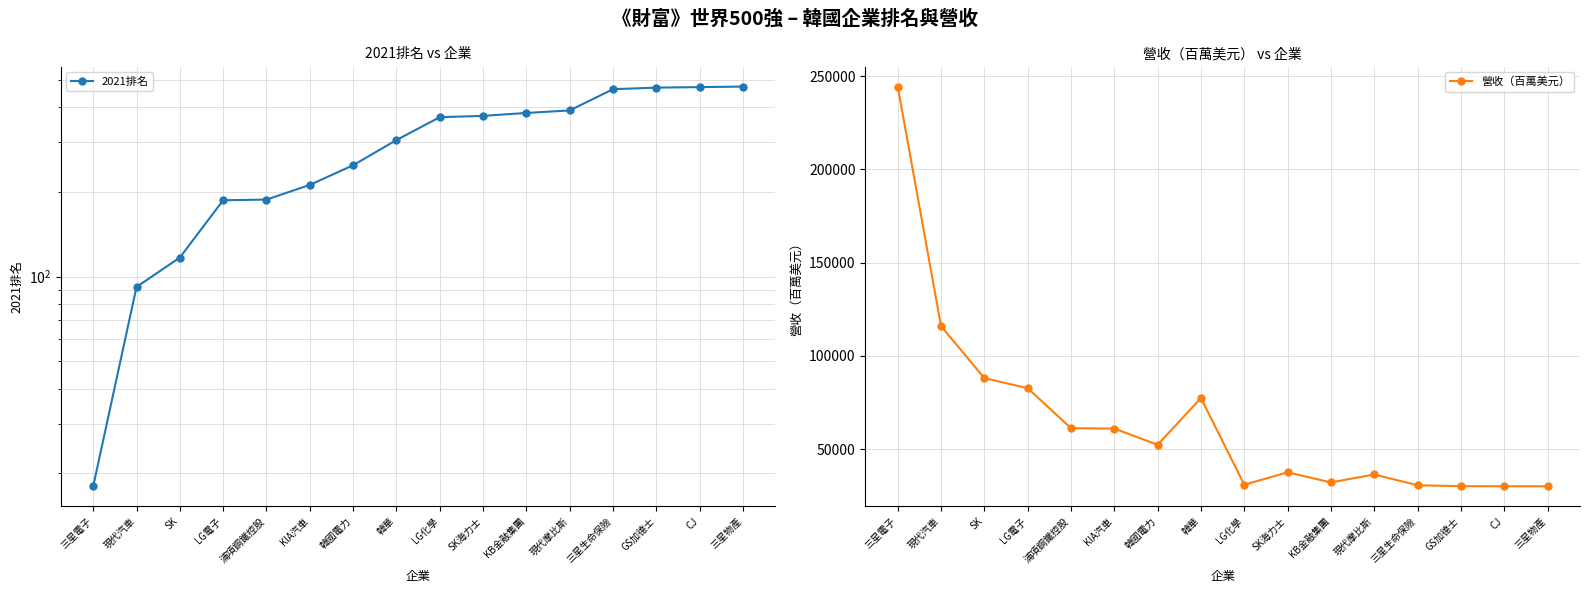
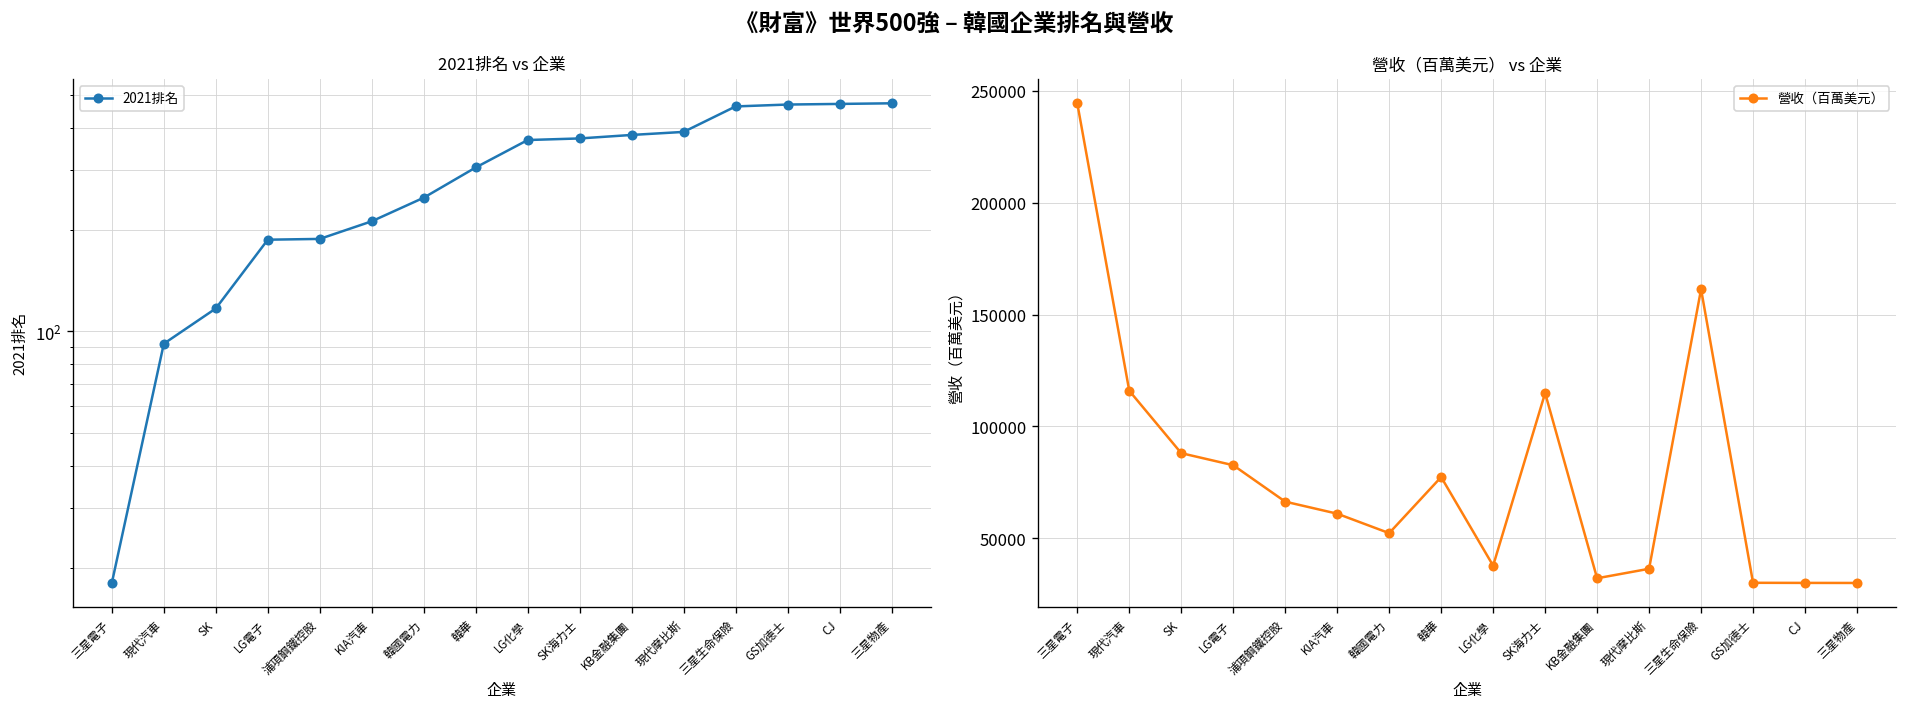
營收（百萬美元） vs 企業, 浦項鋼鐵控股: 61000 -> 66000
營收（百萬美元） vs 企業, LG化學: 31000 -> 38000
營收（百萬美元） vs 企業, SK海力士: 38000 -> 115000
營收（百萬美元） vs 企業, 三星生命保險: 31000 -> 161000
